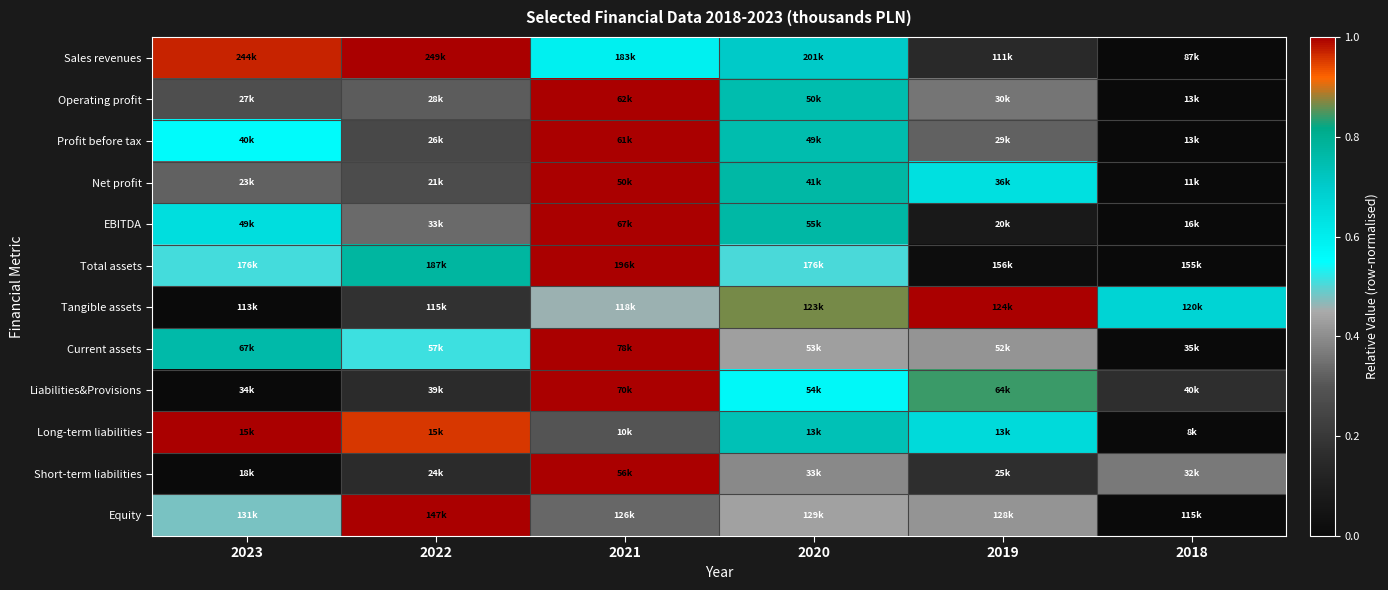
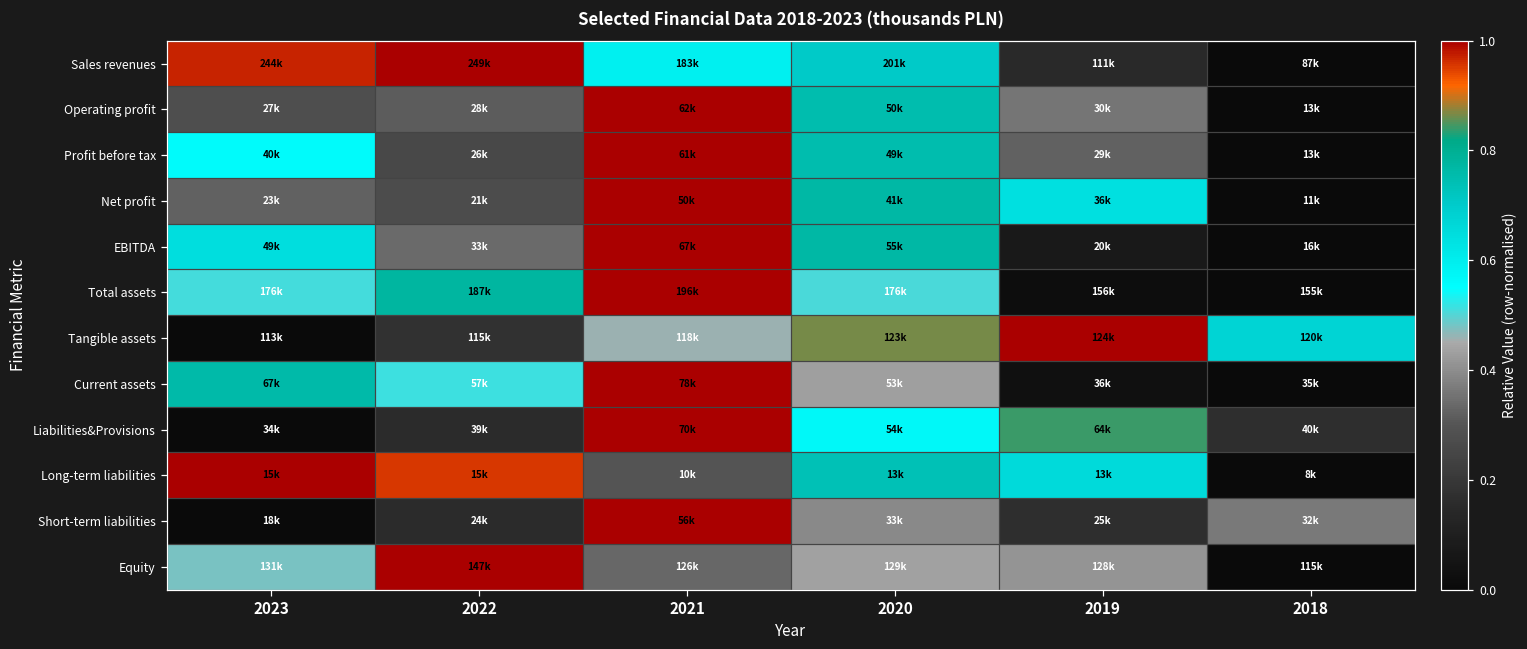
Current assets, 2019: 52k -> 36k
